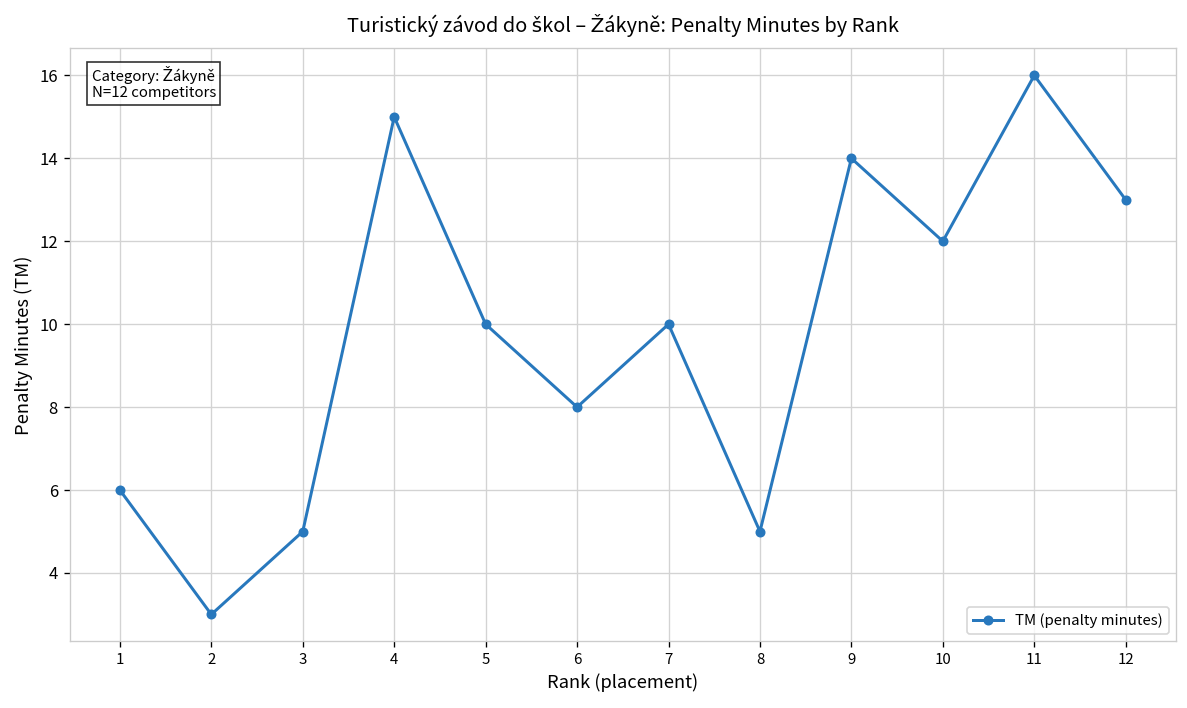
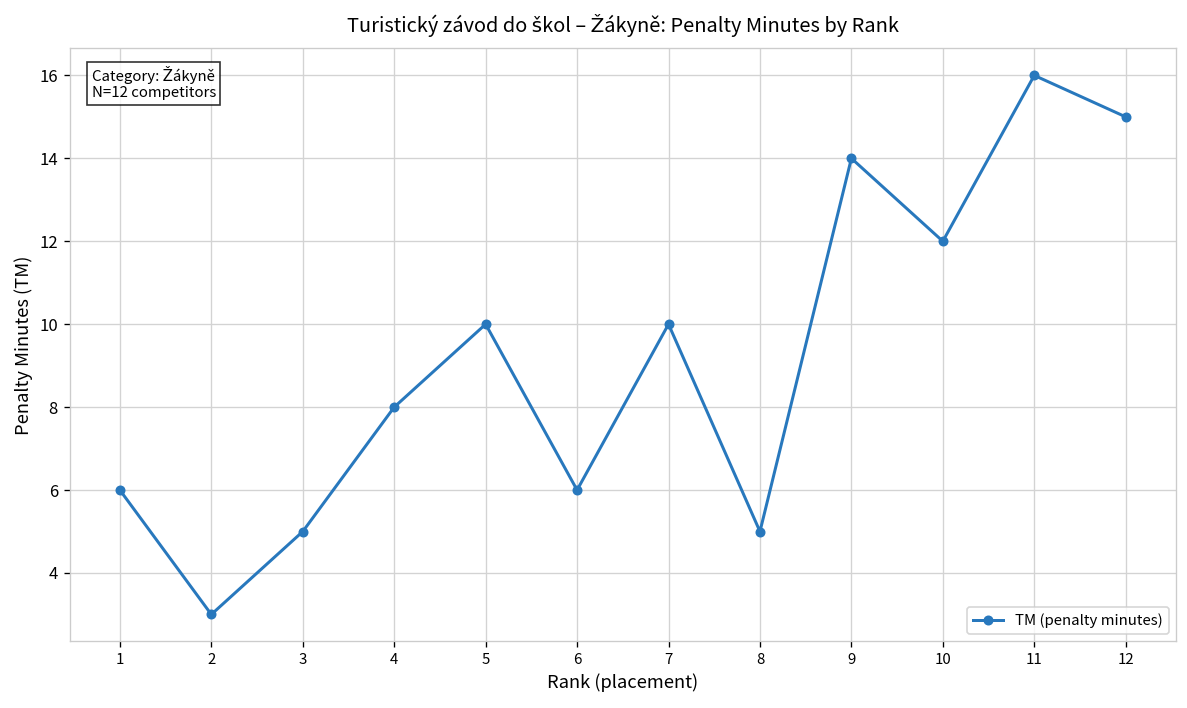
4: 15 -> 8
6: 8 -> 6
12: 13 -> 15
